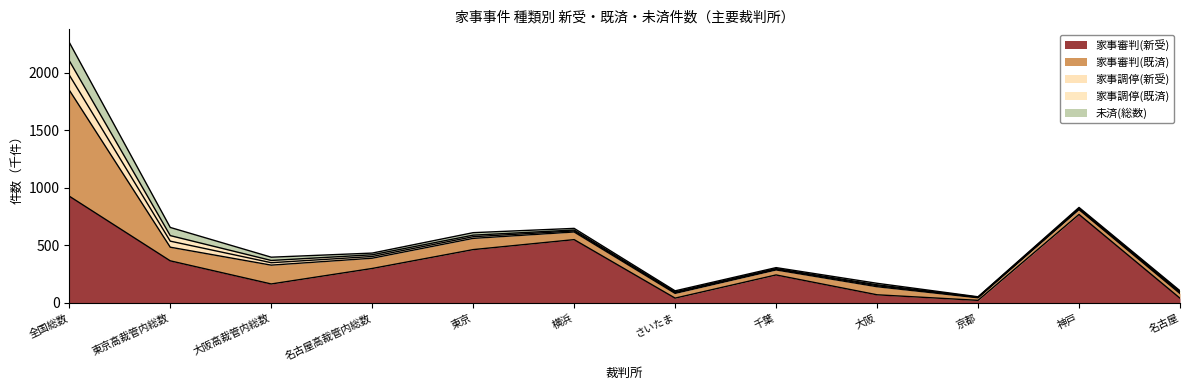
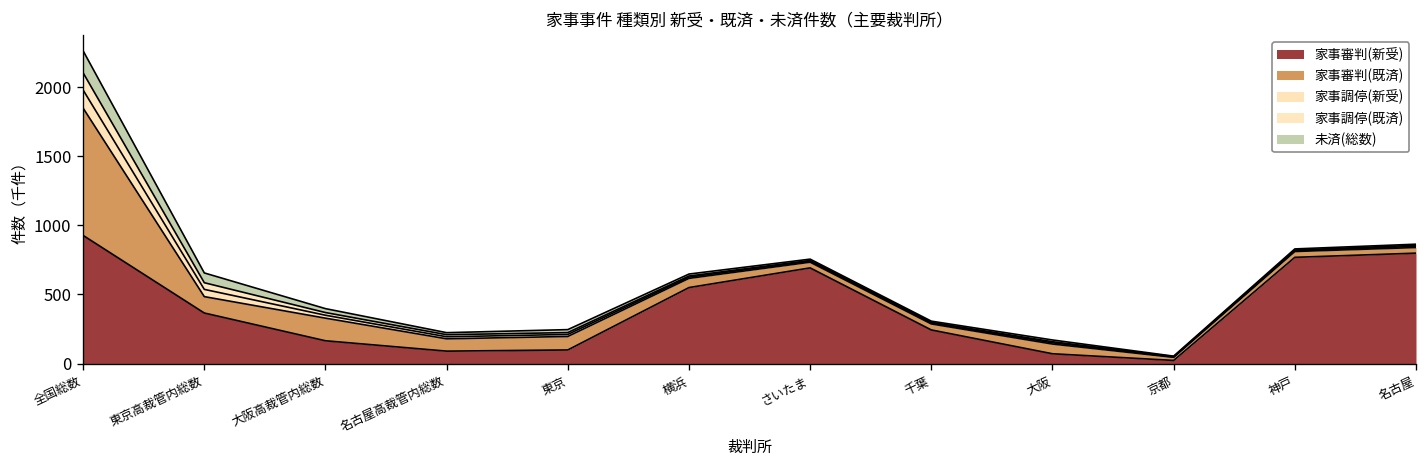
家事審判(新受), 名古屋高裁管内総数: 300 -> 90
家事審判(新受), 東京: 460 -> 100
家事審判(新受), さいたま: 40 -> 690
家事審判(新受), 名古屋: 40 -> 800
